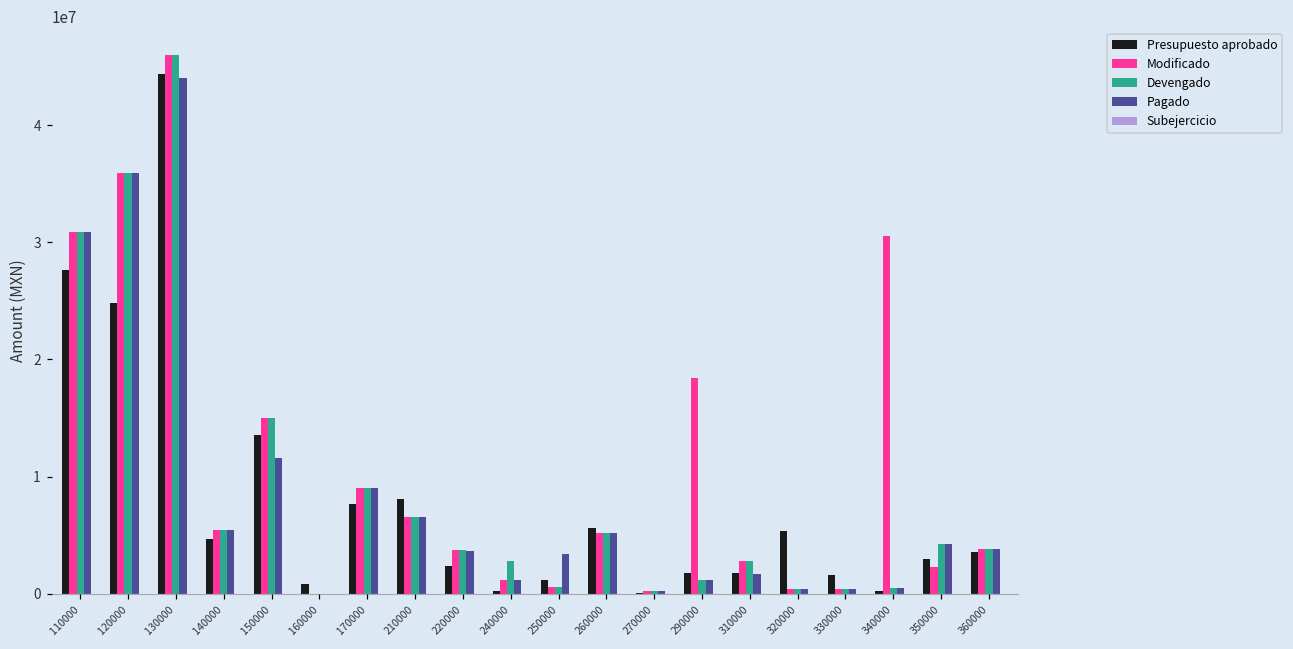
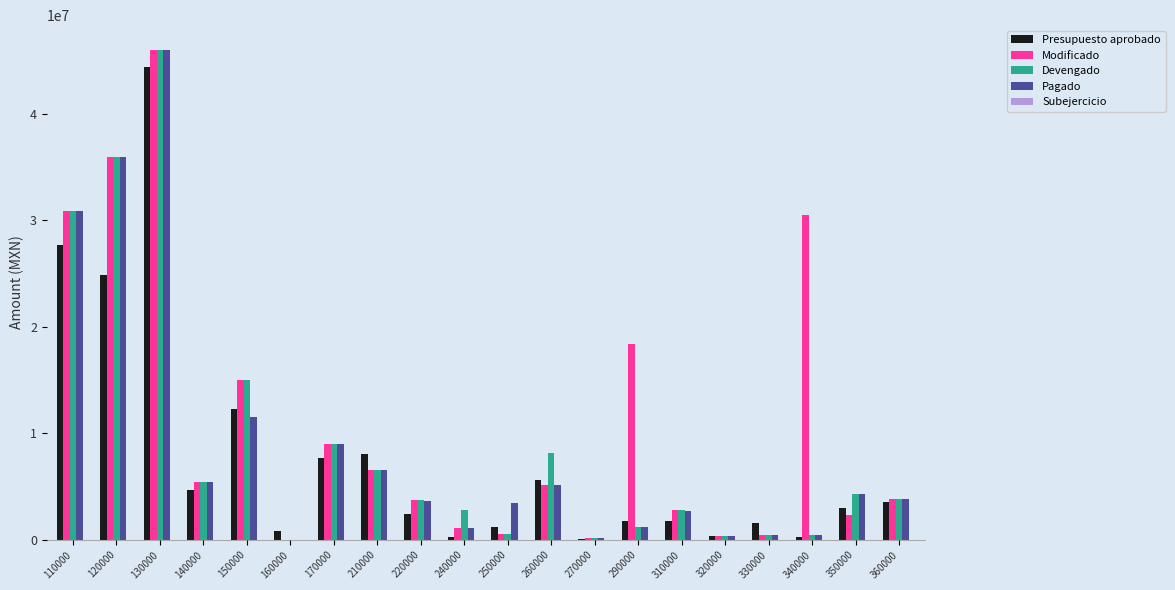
Pagado, 130000: 44000000 -> 46000000
Presupuesto aprobado, 150000: 13600000 -> 12300000
Devengado, 260000: 5200000 -> 8100000
Pagado, 310000: 1700000 -> 2700000
Presupuesto aprobado, 320000: 5400000 -> 300000
